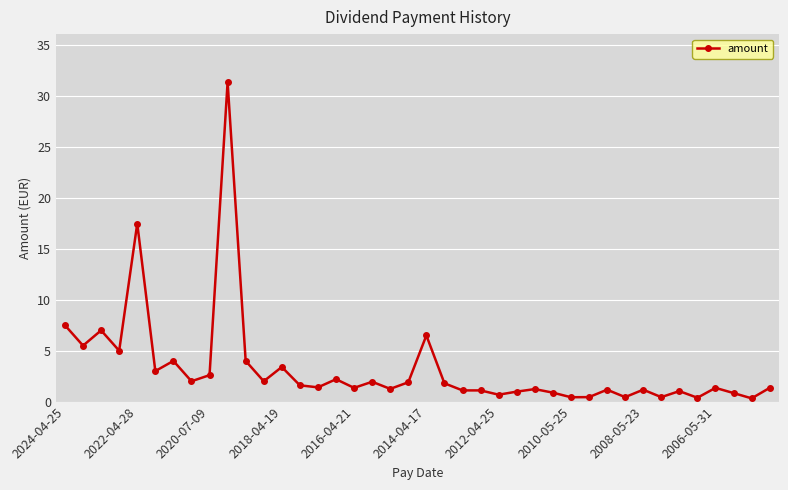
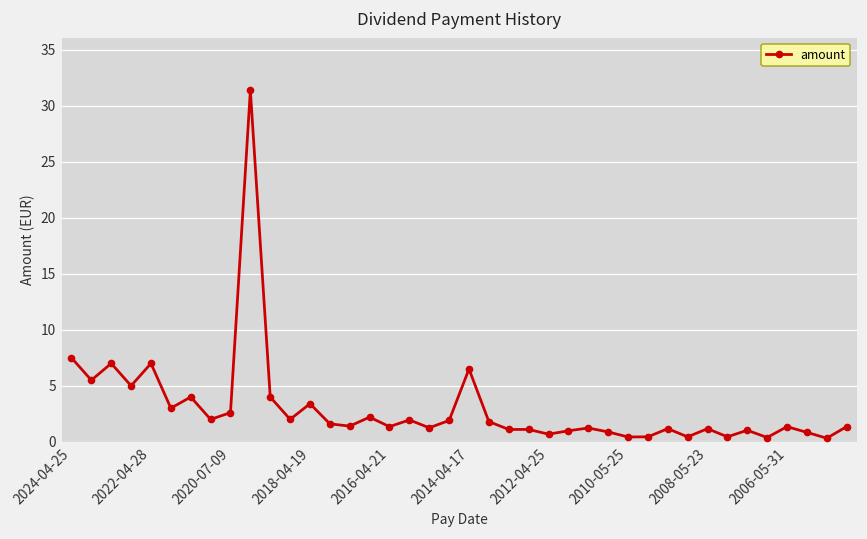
2022-04-28: 17.5 -> 7.0
